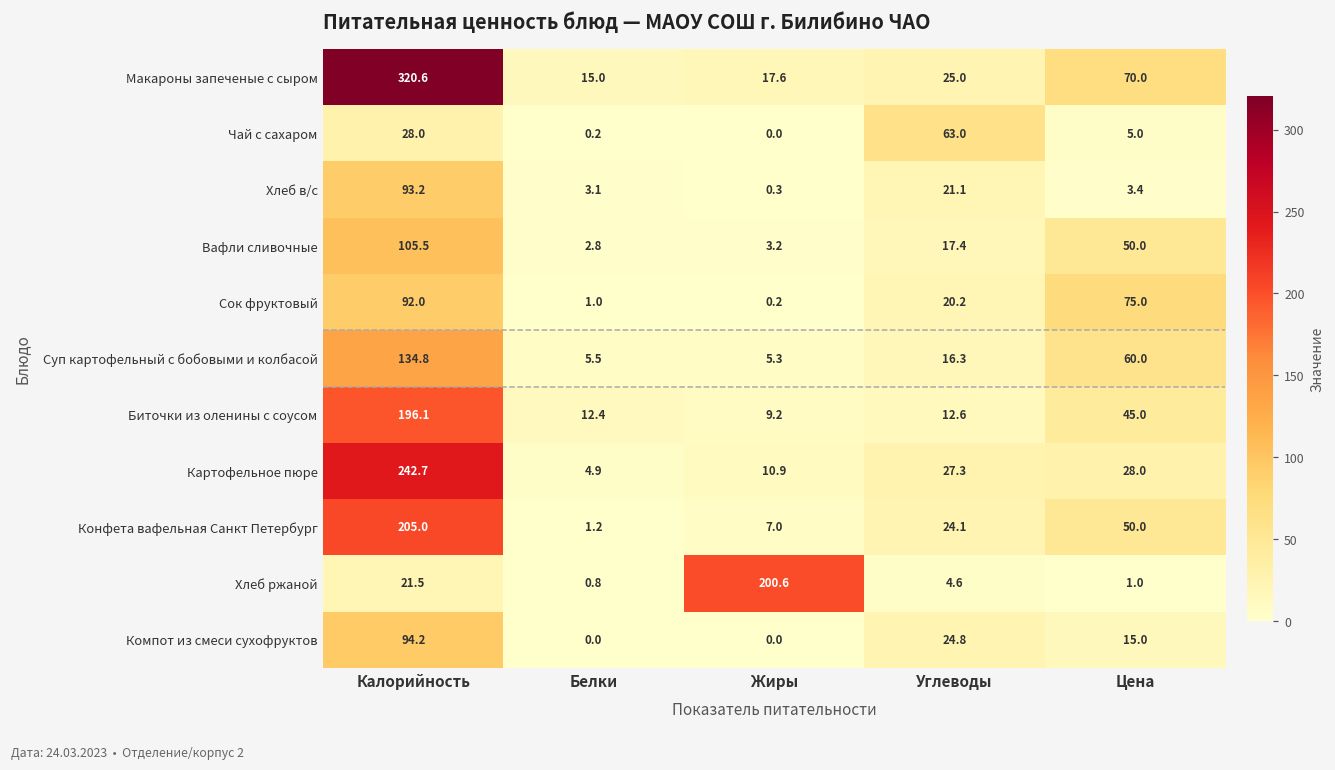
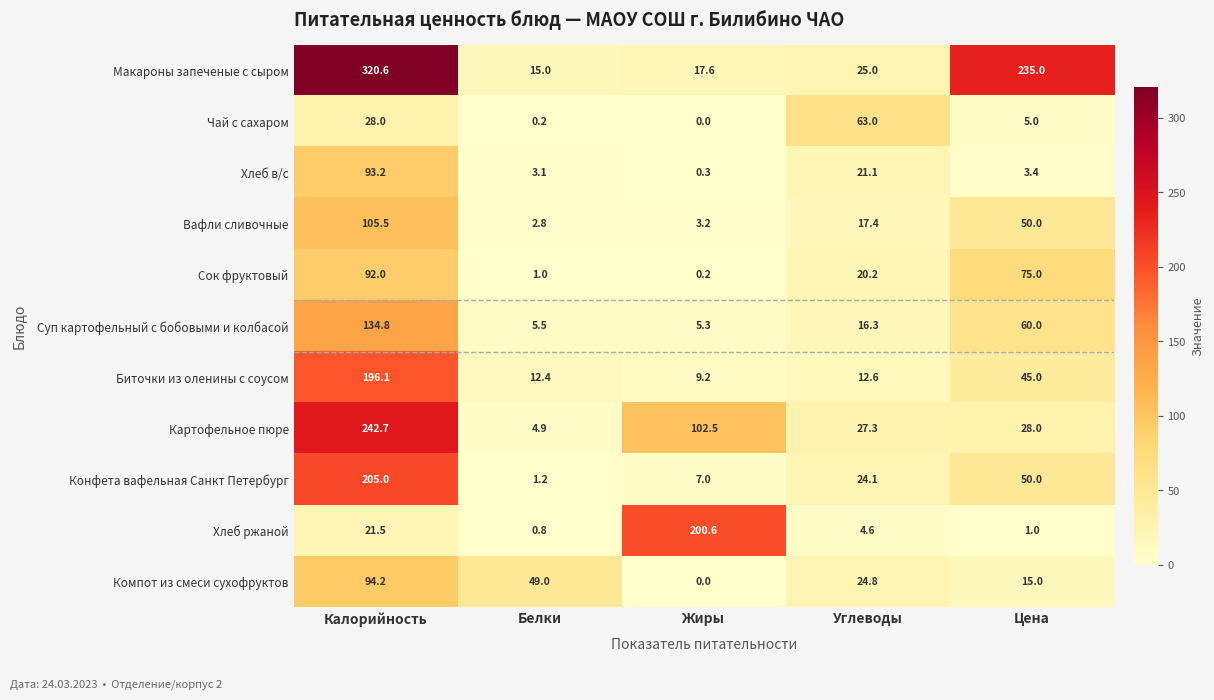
Макароны запеченые с сыром, Цена: 70.0 -> 235.0
Картофельное пюре, Жиры: 10.9 -> 102.5
Компот из смеси сухофруктов, Белки: 0.0 -> 49.0
